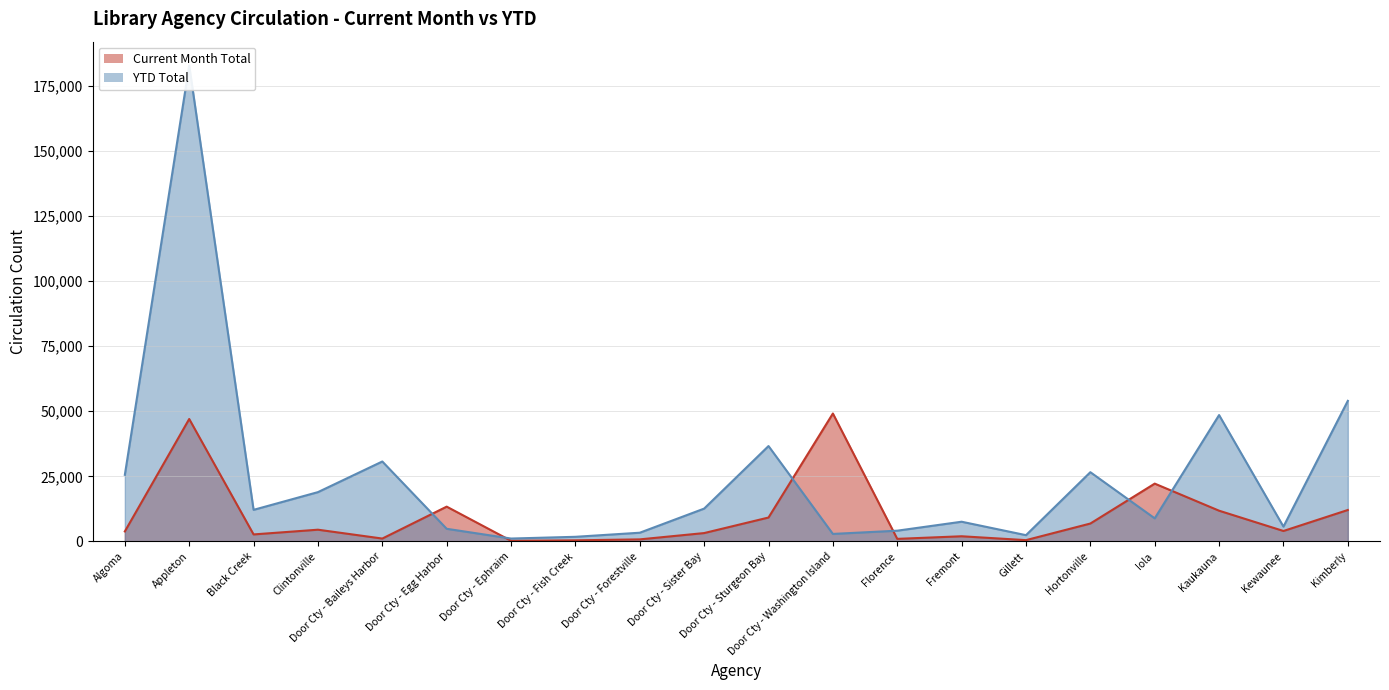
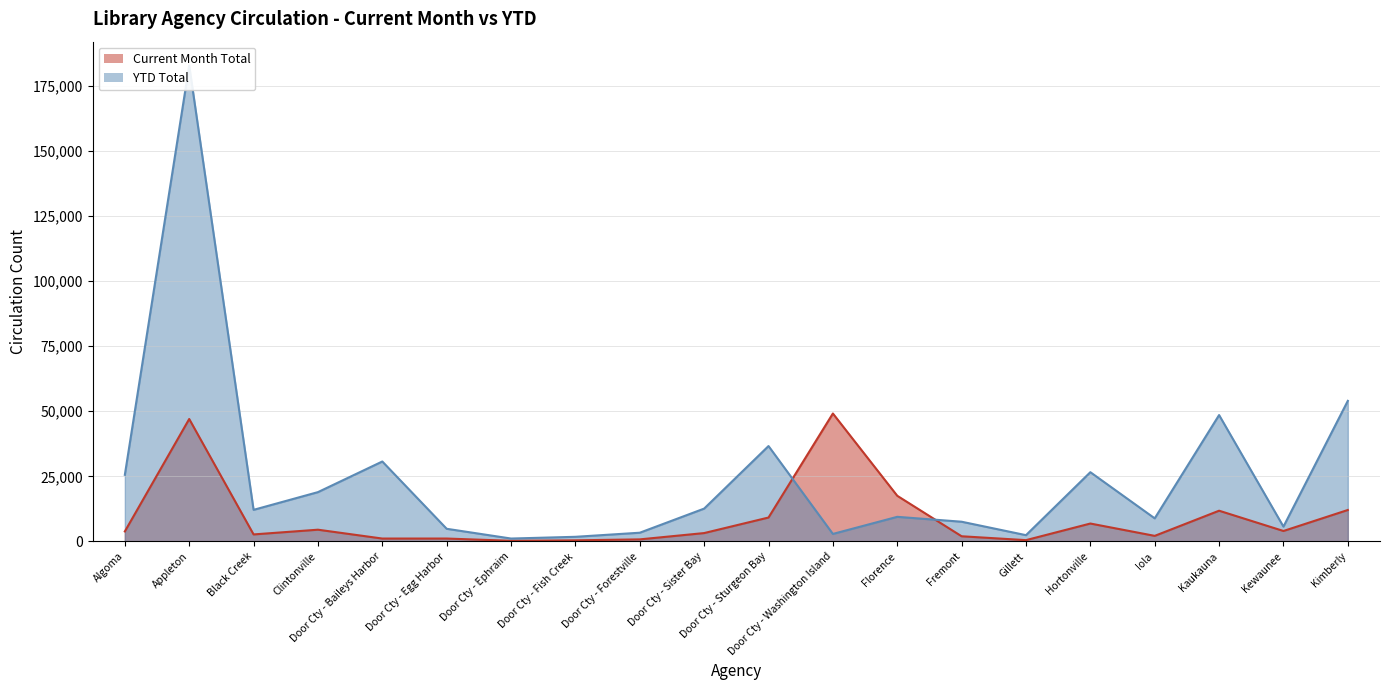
Current Month Total, Door Cty - Egg Harbor: 13,000 -> 1,000
Current Month Total, Florence: 1,000 -> 18,000
YTD Total, Florence: 4,000 -> 9,000
Current Month Total, Iola: 22,000 -> 2,000
